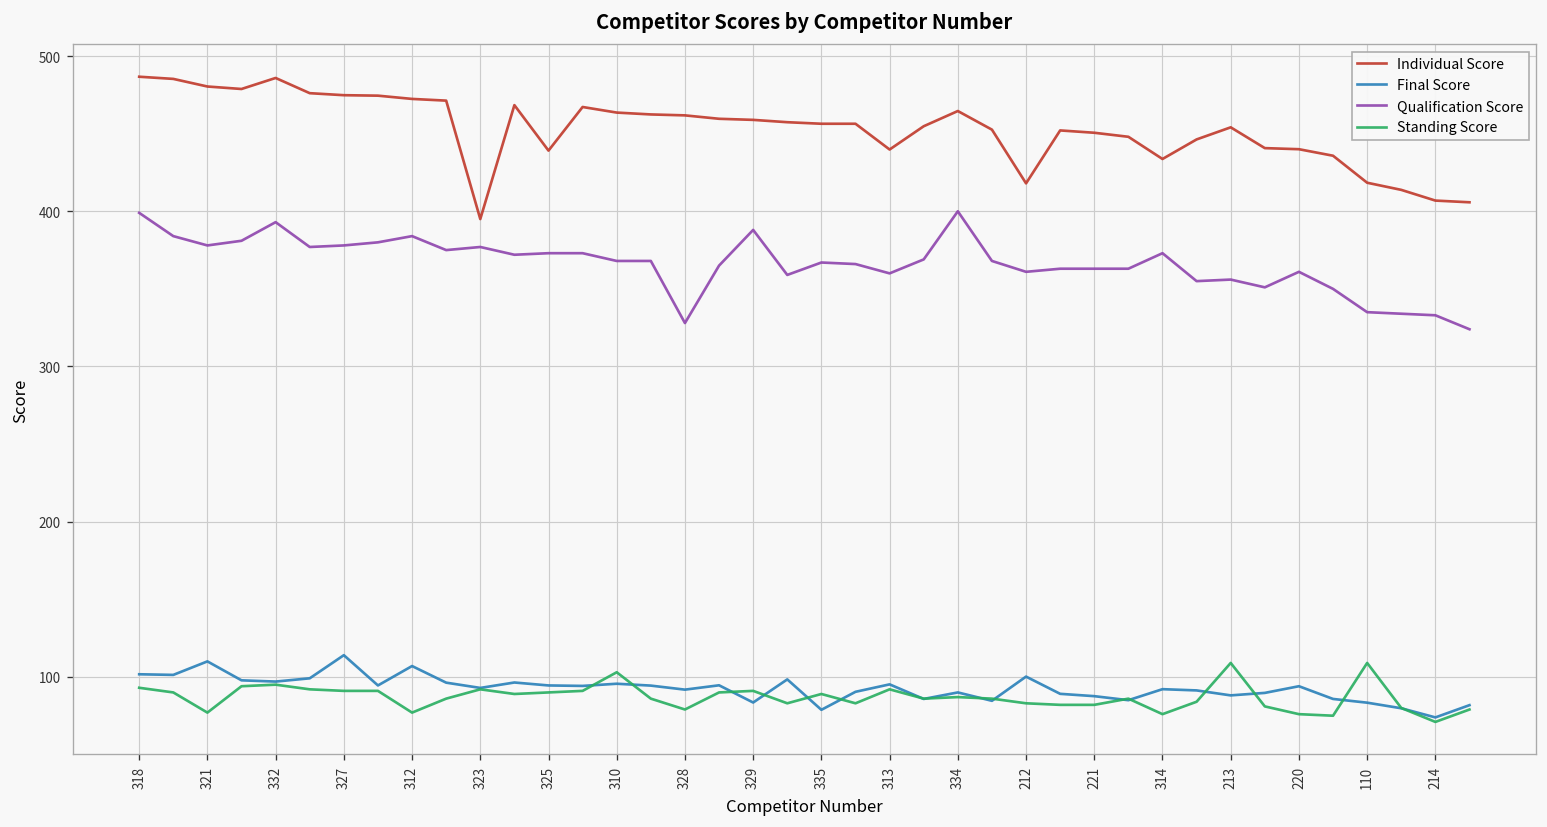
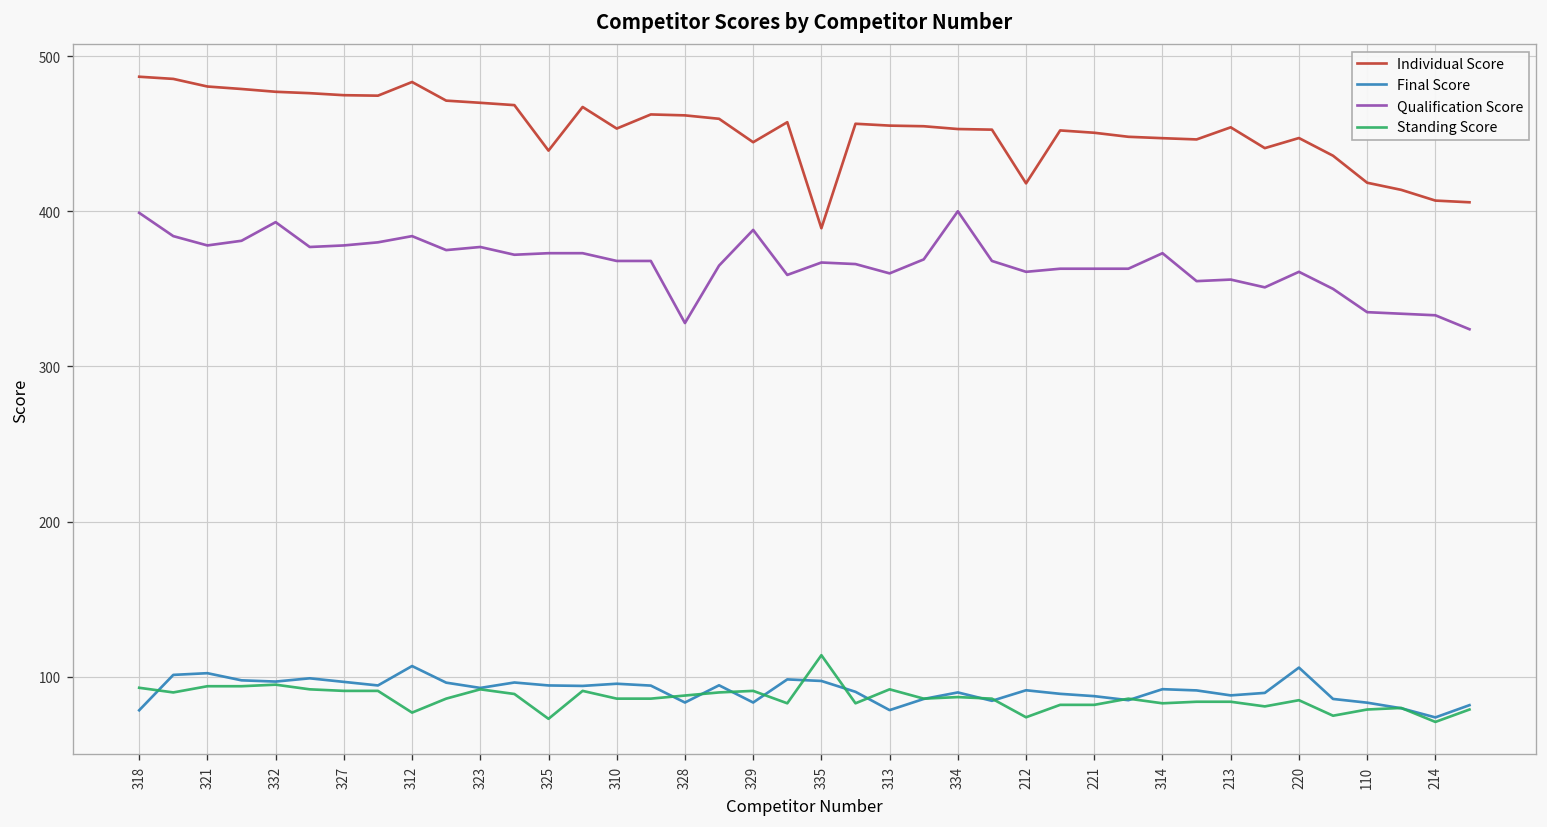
Final Score, 318: 102 -> 79
Final Score, 321: 110 -> 102
Standing Score, 321: 77 -> 94
Individual Score, 332: 486 -> 477
Final Score, 327: 114 -> 97
Individual Score, 312: 472 -> 483
Individual Score, 323: 395 -> 470
Standing Score, 325: 90 -> 73
Individual Score, 310: 464 -> 453
Standing Score, 310: 103 -> 86
Final Score, 328: 92 -> 84
Standing Score, 328: 79 -> 88
Individual Score, 329: 459 -> 445
Individual Score, 335: 456 -> 389
Final Score, 335: 79 -> 97
Standing Score, 335: 89 -> 114
Individual Score, 313: 440 -> 455
Final Score, 313: 95 -> 79
Individual Score, 334: 465 -> 453
Final Score, 212: 100 -> 91
Standing Score, 212: 83 -> 74
Individual Score, 314: 434 -> 447
Standing Score, 314: 76 -> 83
Standing Score, 213: 109 -> 84
Individual Score, 220: 440 -> 447
Final Score, 220: 94 -> 106
Standing Score, 220: 76 -> 85
Standing Score, 110: 109 -> 79
